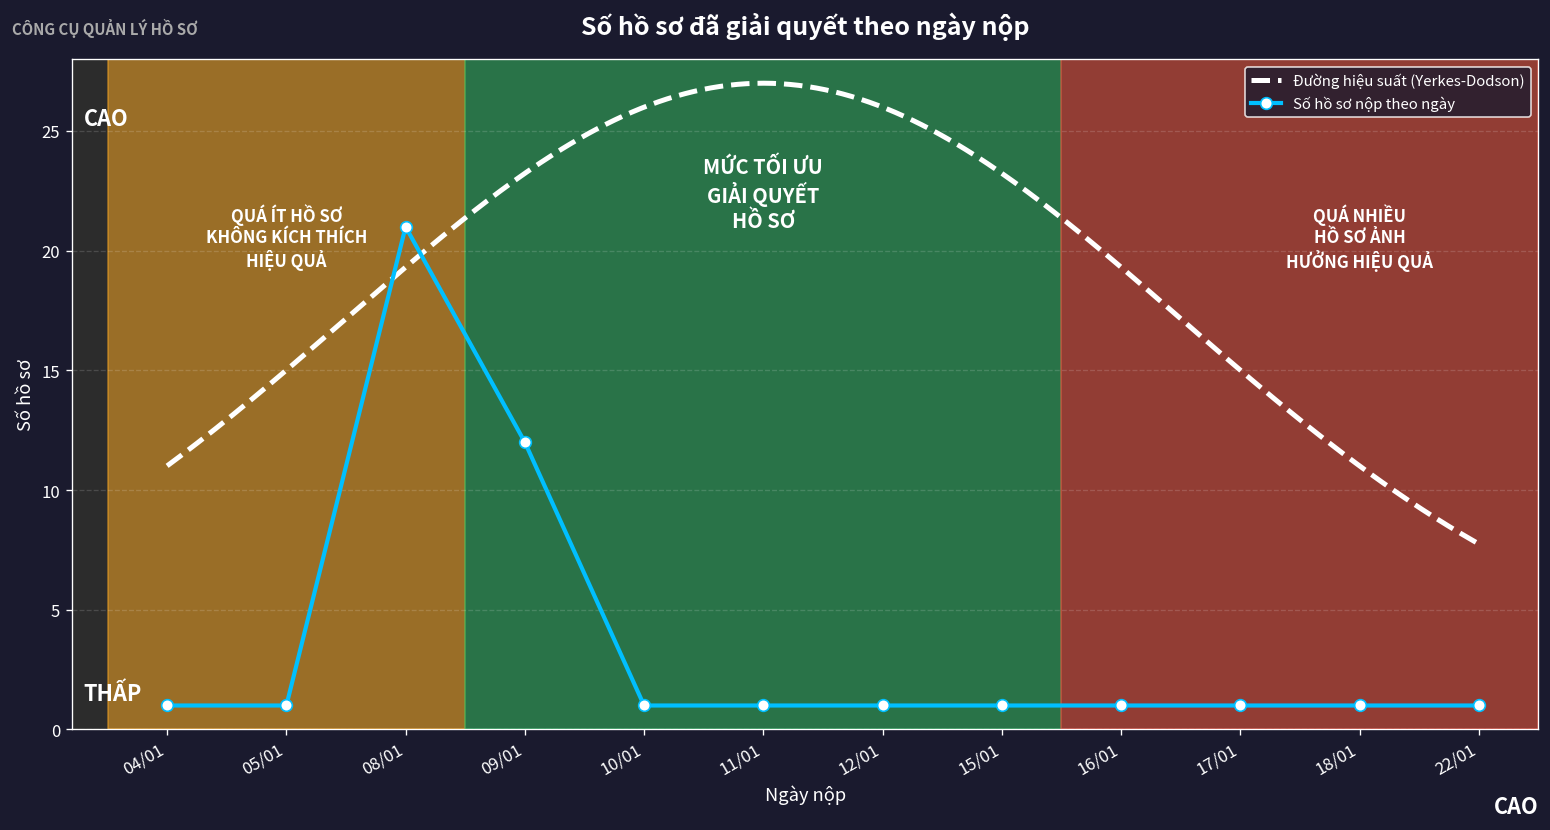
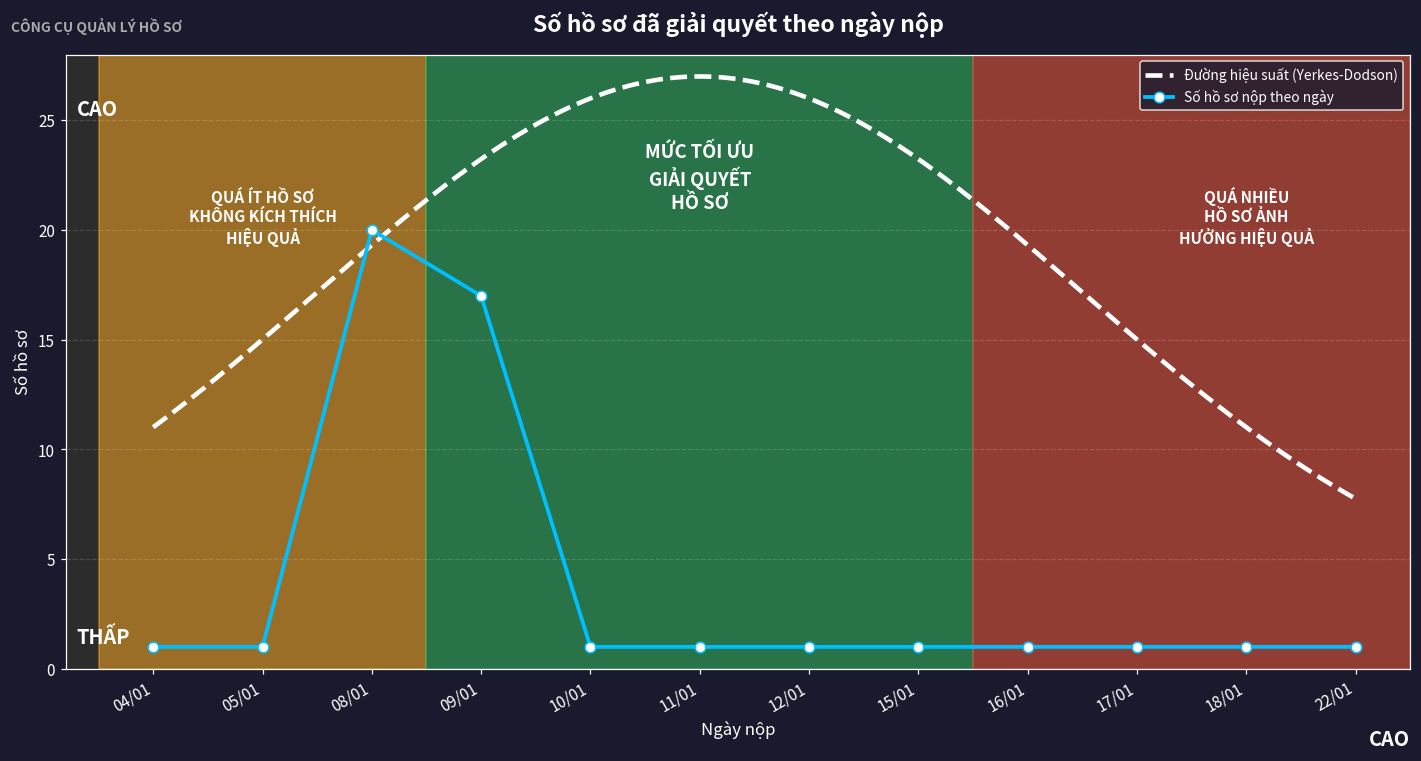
Số hồ sơ nộp theo ngày, 08/01: 21 -> 20
Số hồ sơ nộp theo ngày, 09/01: 12 -> 17
